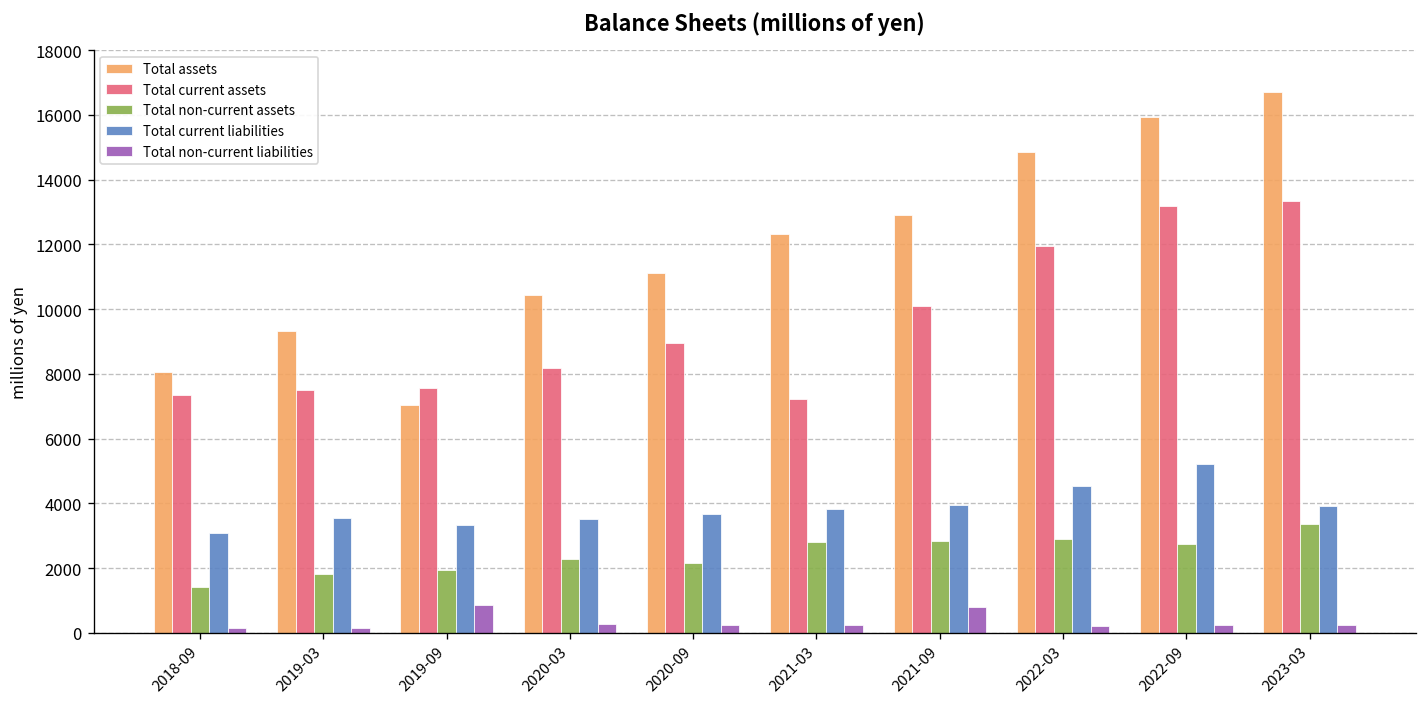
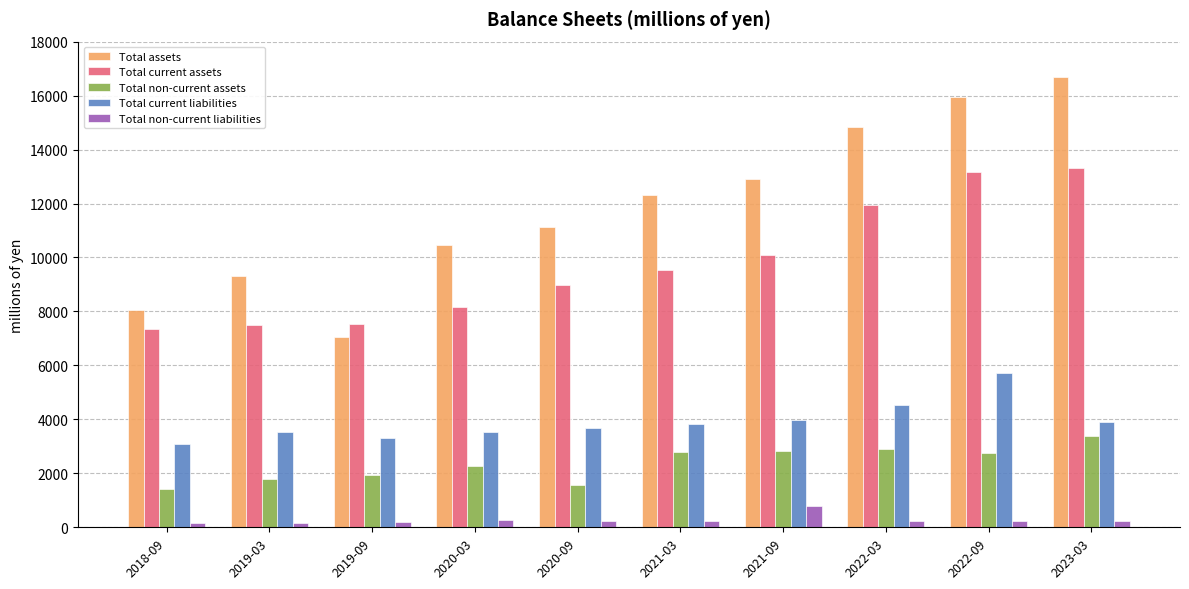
Total non-current liabilities, 2019-09: 900 -> 200
Total non-current assets, 2020-09: 2200 -> 1600
Total current assets, 2021-03: 7200 -> 9500
Total current liabilities, 2022-09: 5200 -> 5700
